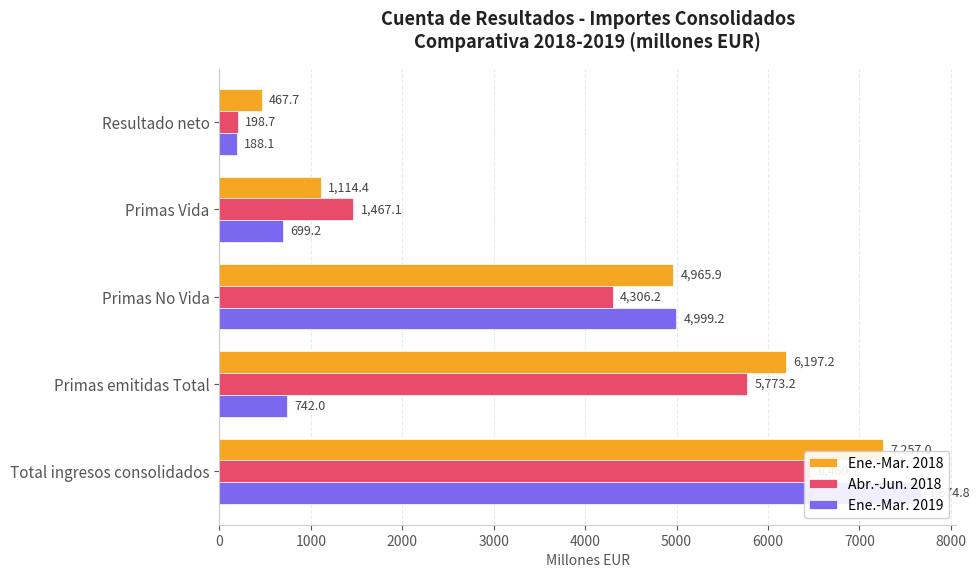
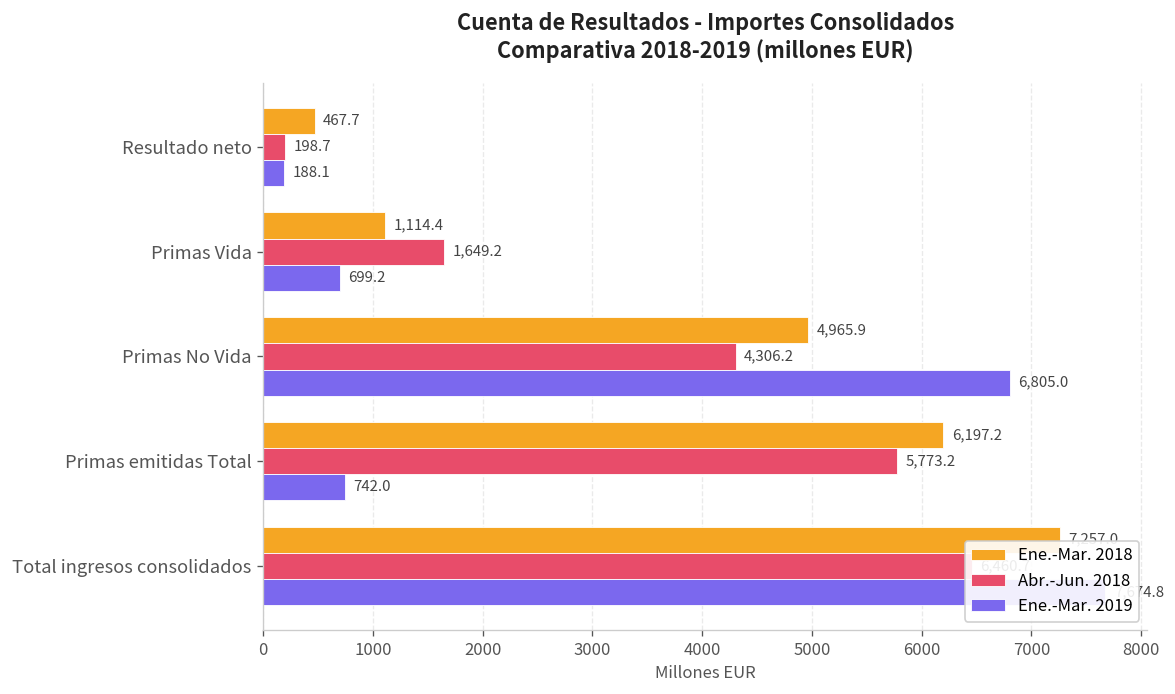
Abr.-Jun. 2018, Primas Vida: 1,467.1 -> 1,649.2
Ene.-Mar. 2019, Primas No Vida: 4,999.2 -> 6,805.0
